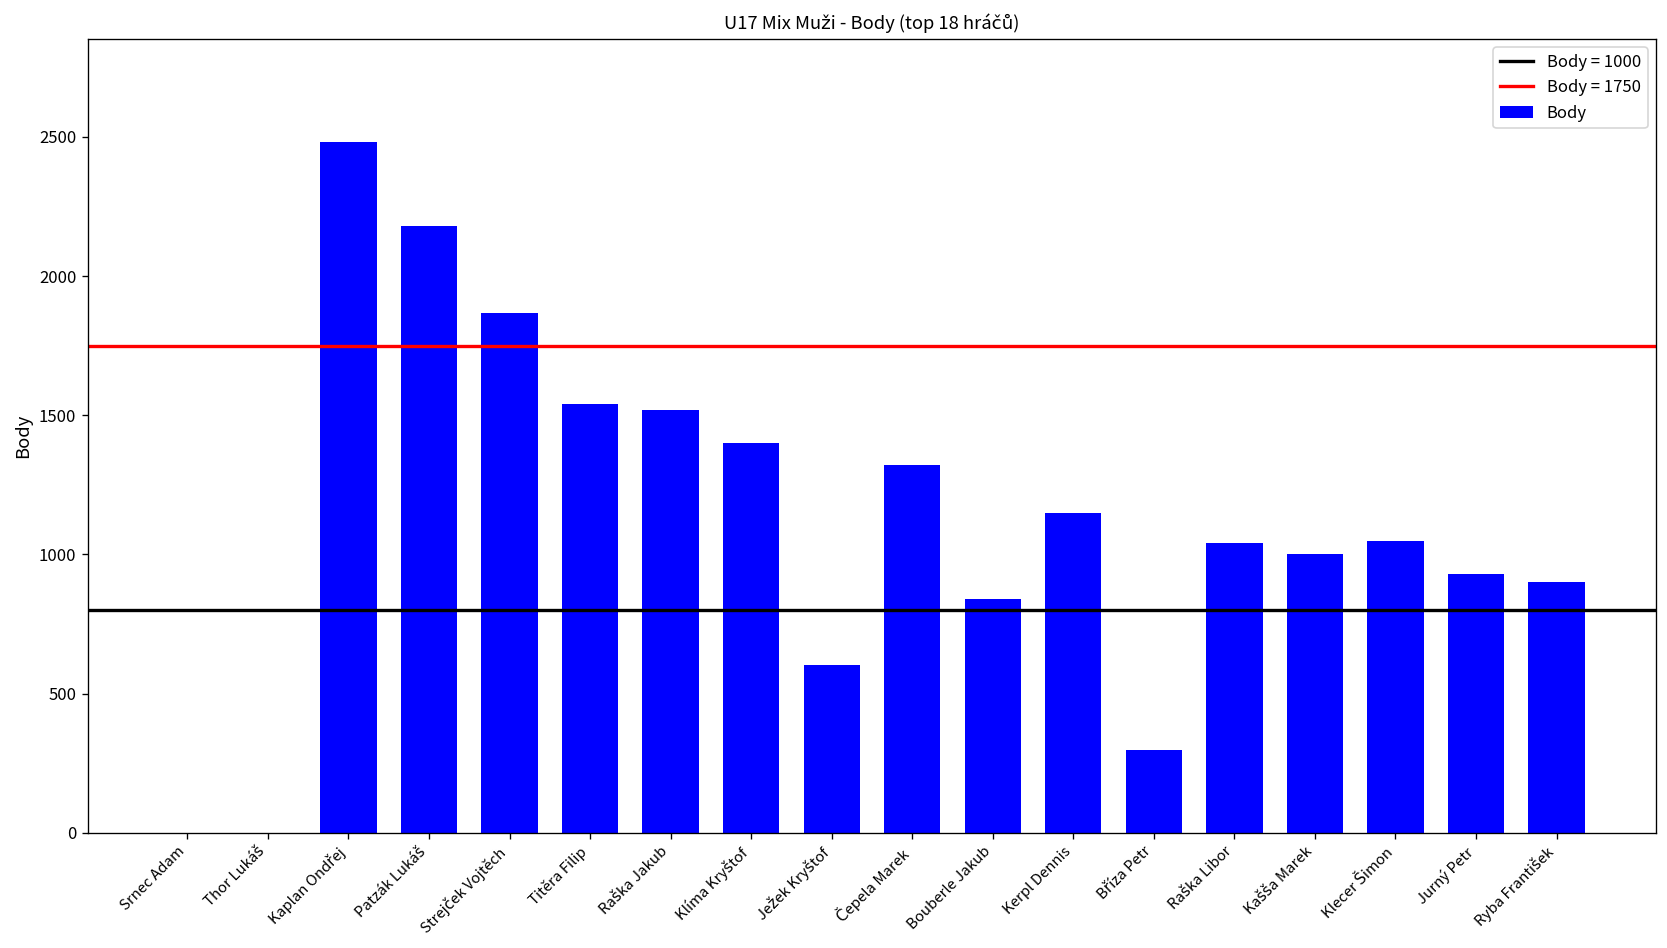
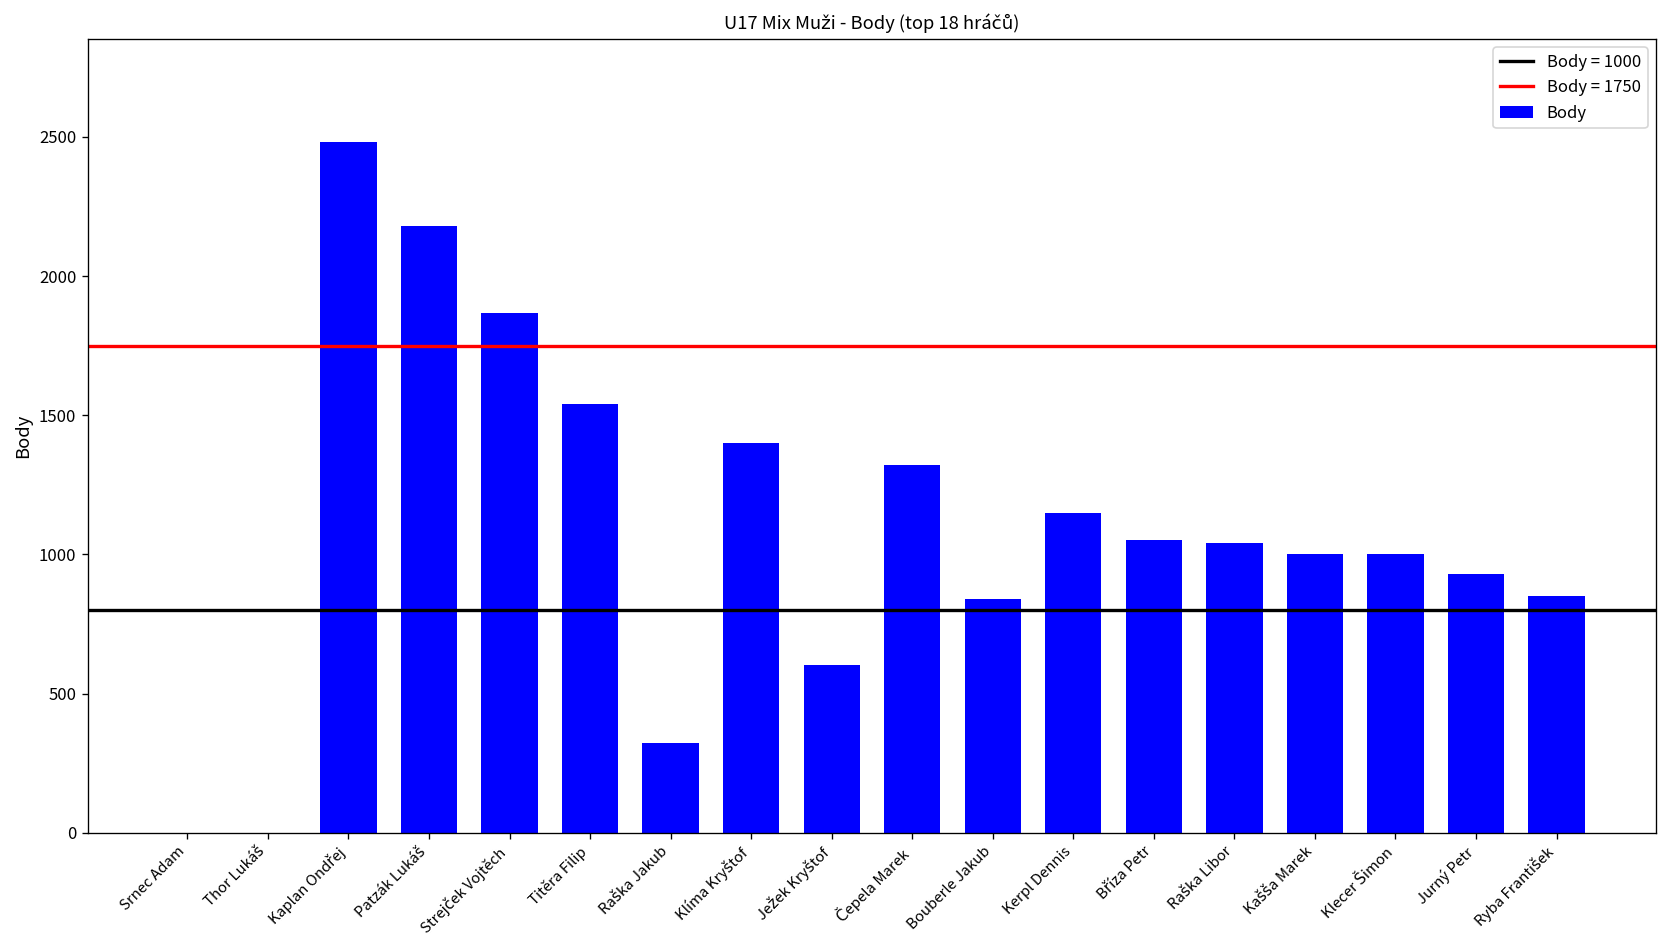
Raška Jakub: 1520 -> 320
Bříza Petr: 300 -> 1050
Klecer Šimon: 1050 -> 1000
Ryba František: 900 -> 850
